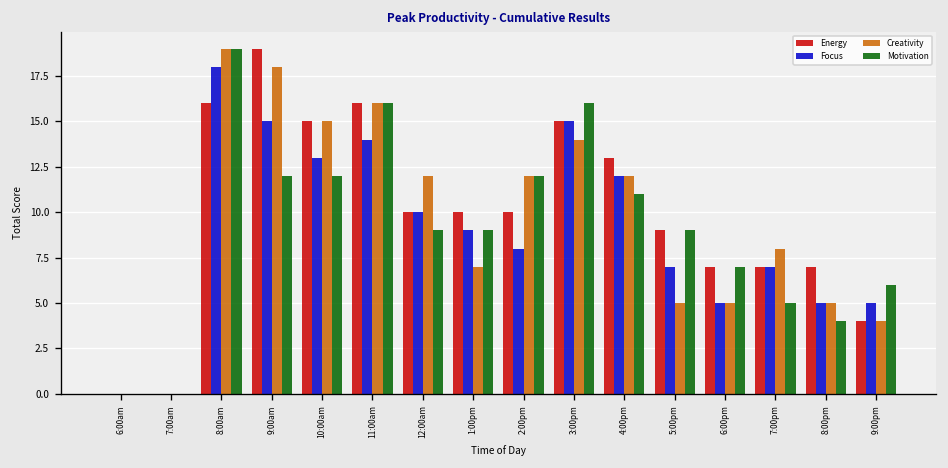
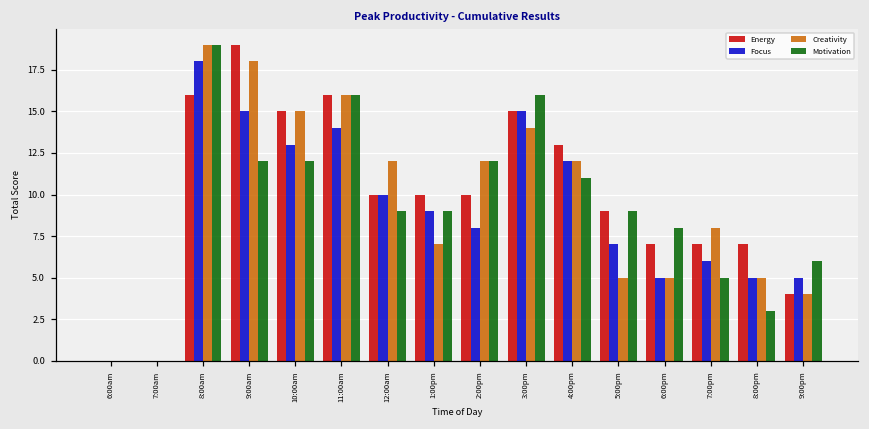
Motivation, 6:00pm: 7 -> 8
Focus, 7:00pm: 7 -> 6
Motivation, 8:00pm: 4 -> 3
